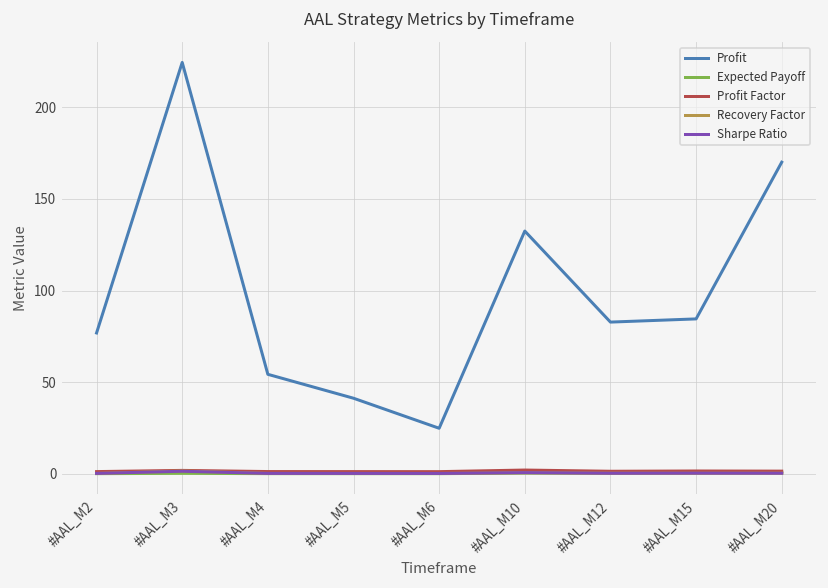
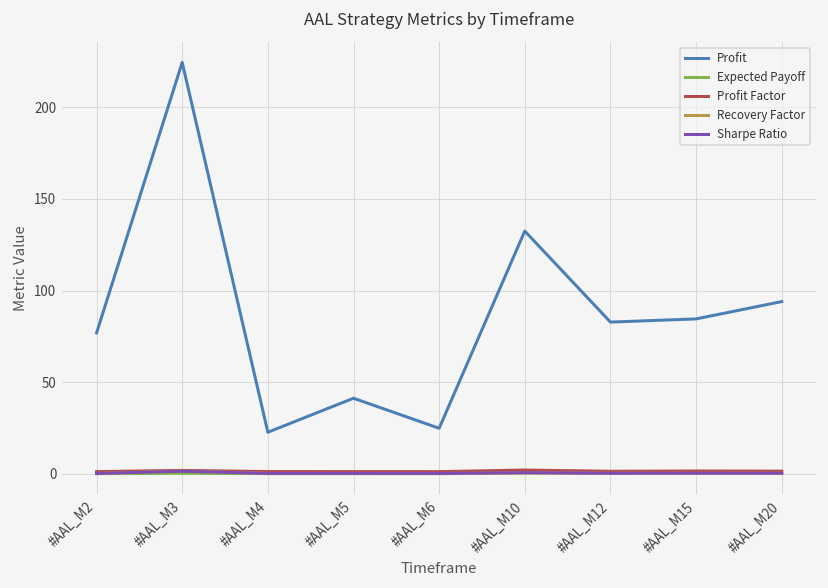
Profit, #AAL_M4: 54 -> 23
Profit, #AAL_M20: 170 -> 94
